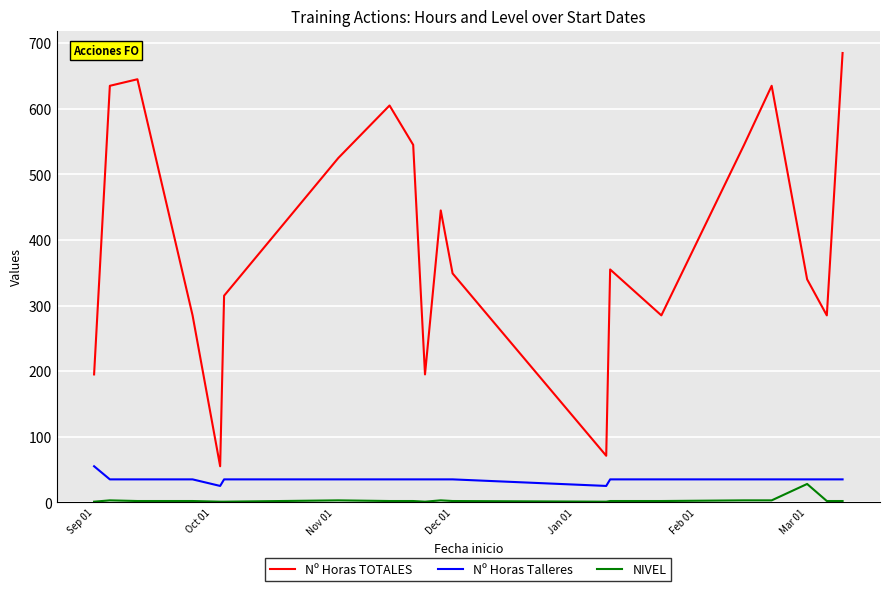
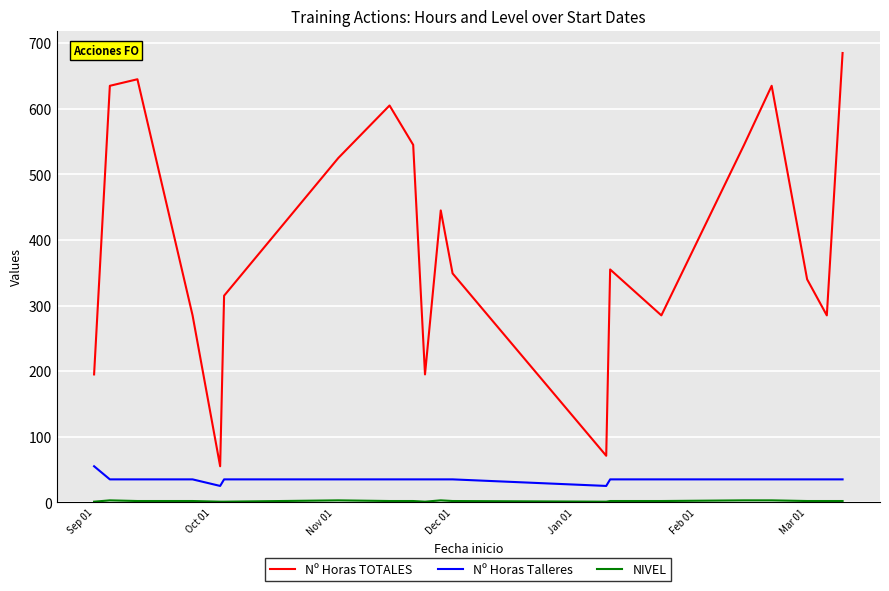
NIVEL, Mar 01: 30 -> 0
